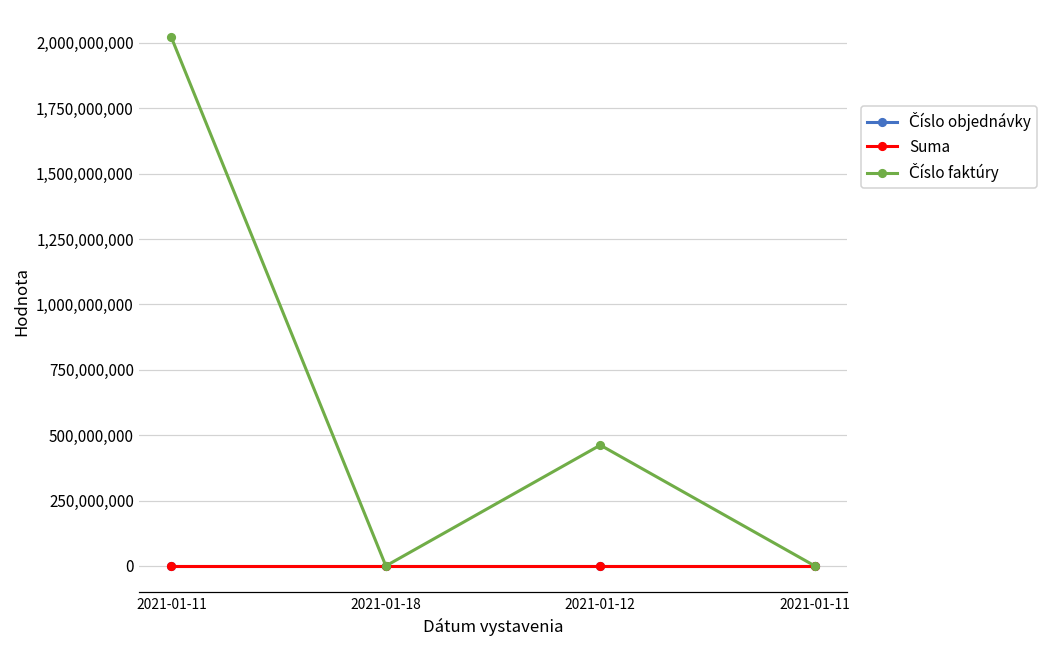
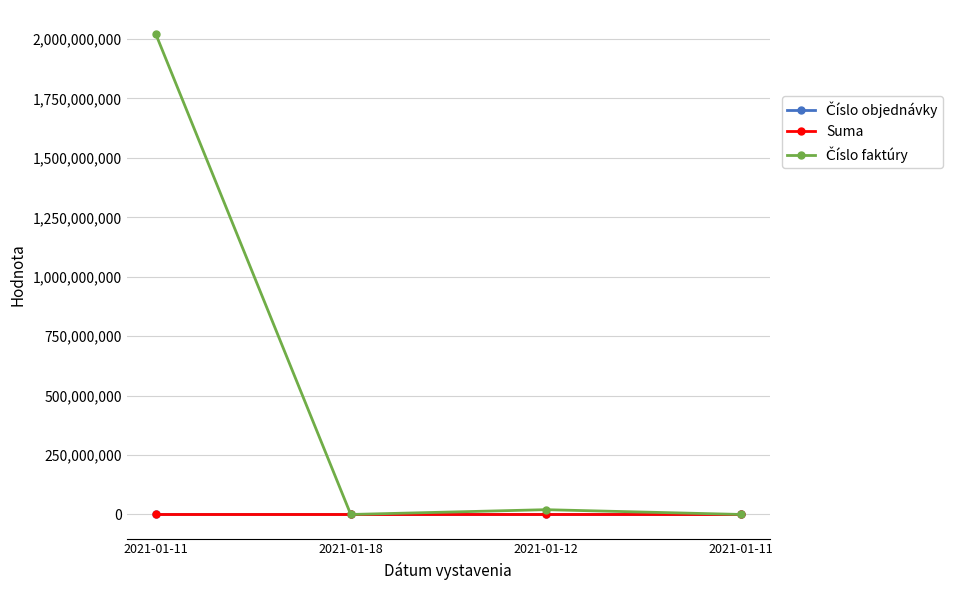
Číslo faktúry, 2021-01-12: 460,000,000 -> 20,000,000
